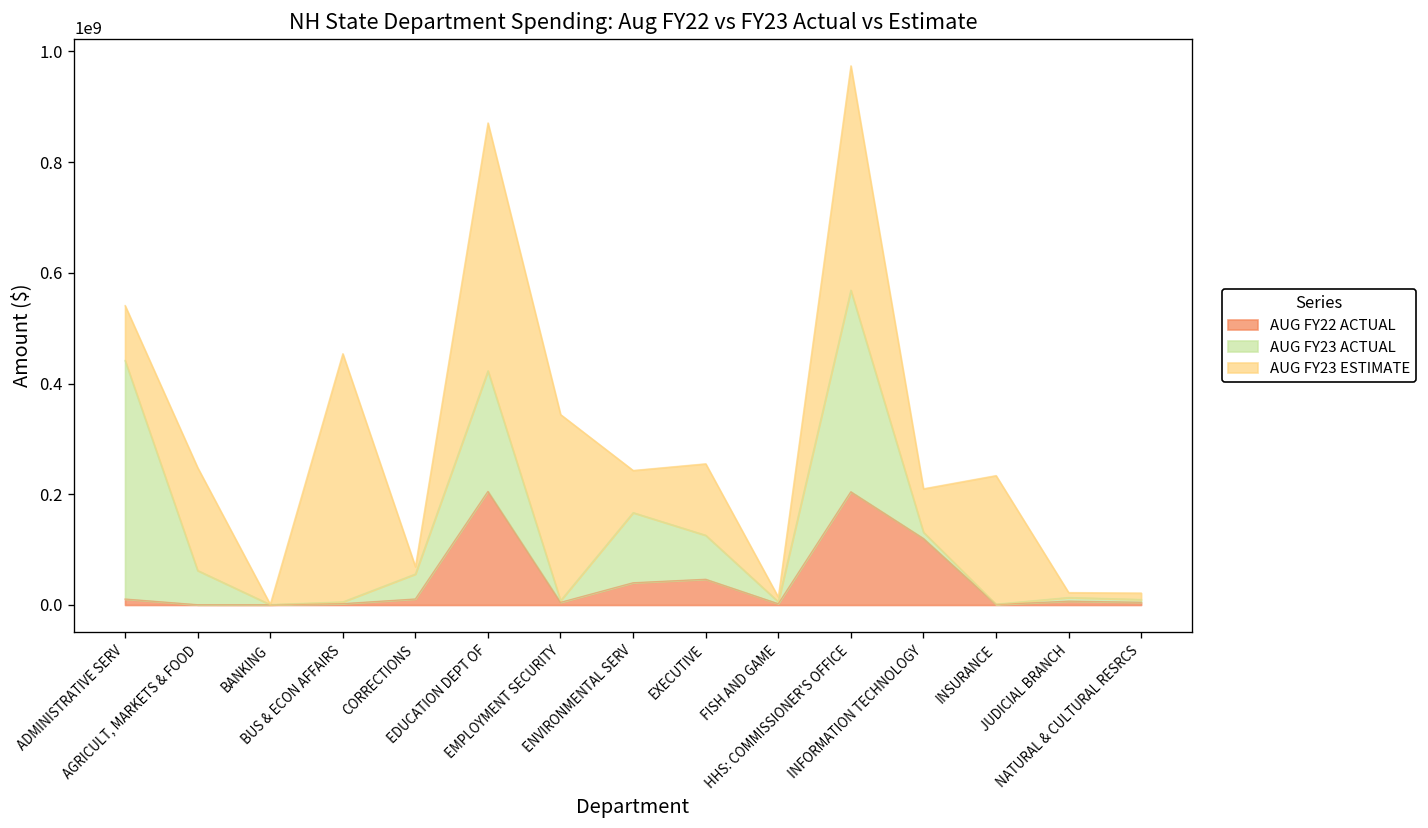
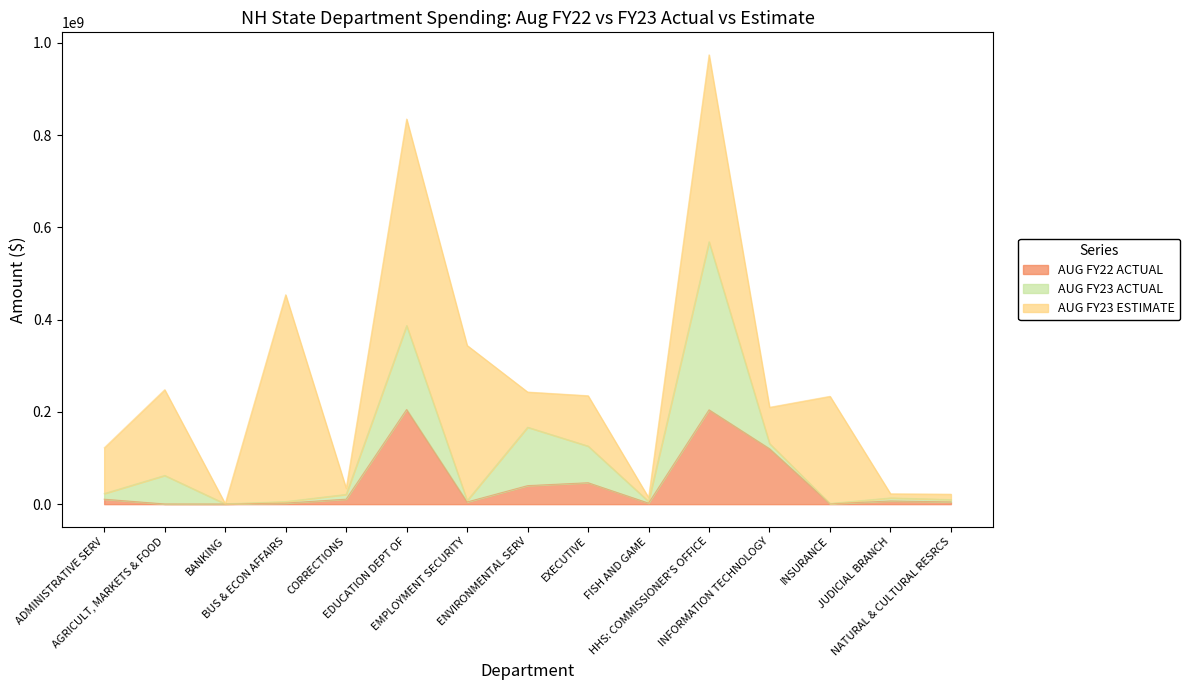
AUG FY23 ACTUAL, ADMINISTRATIVE SERV: 430000000 -> 10000000
AUG FY23 ACTUAL, CORRECTIONS: 50000000 -> 10000000
AUG FY23 ACTUAL, EDUCATION DEPT OF: 220000000 -> 180000000
AUG FY23 ESTIMATE, EXECUTIVE: 130000000 -> 110000000
